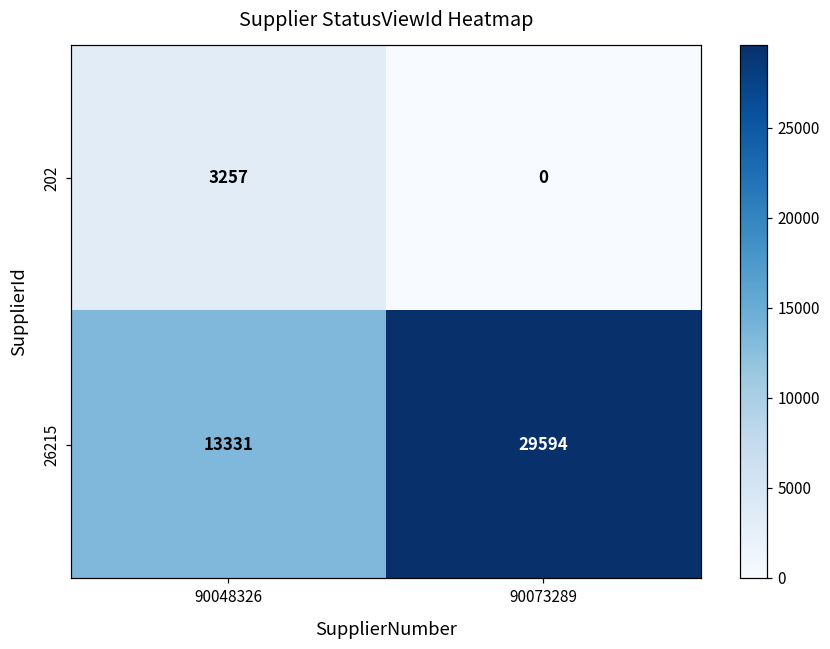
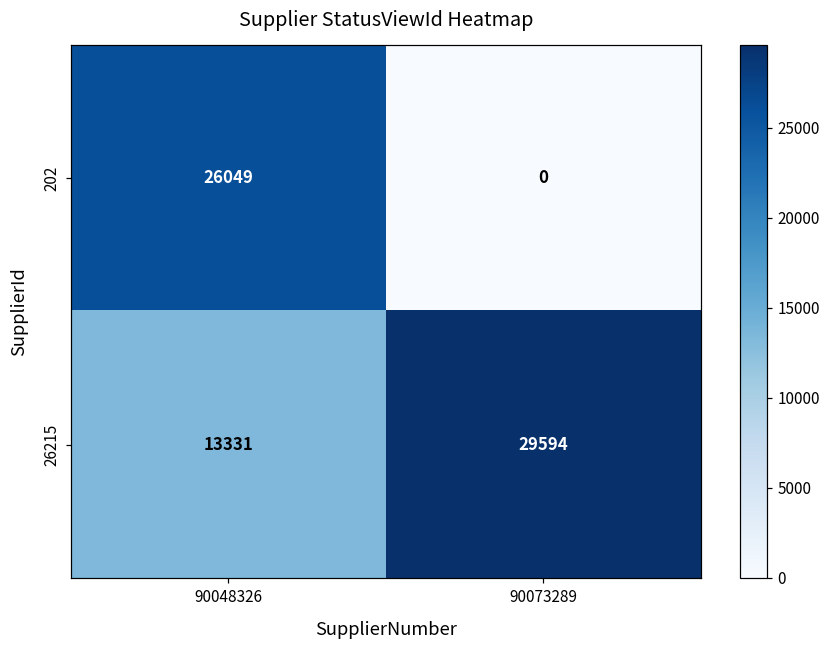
202, 90048326: 3257 -> 26049
